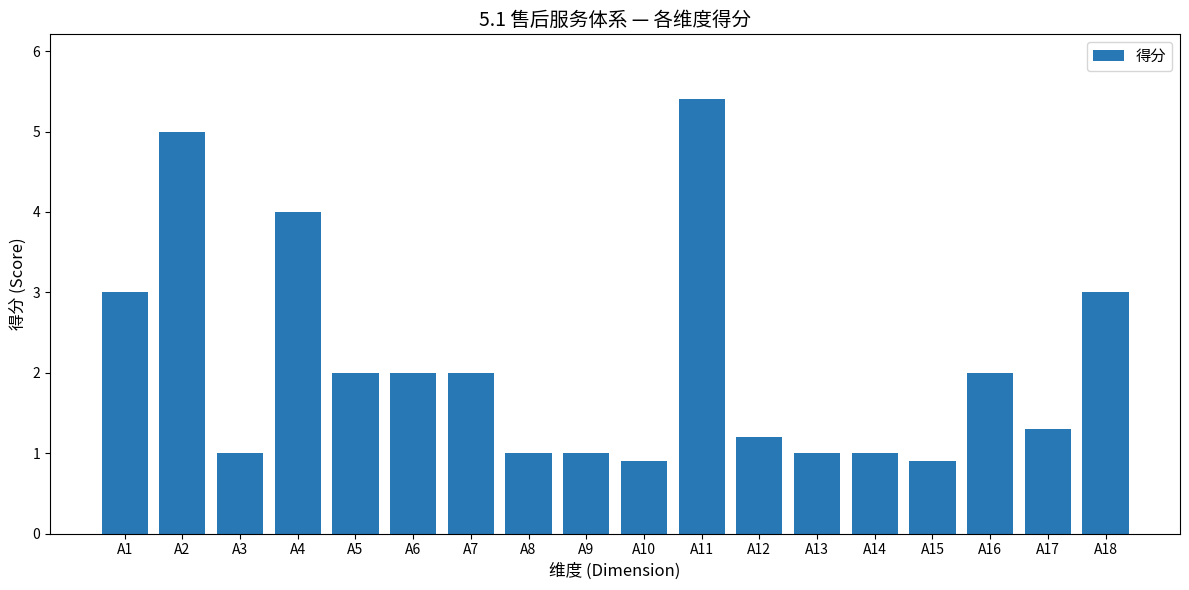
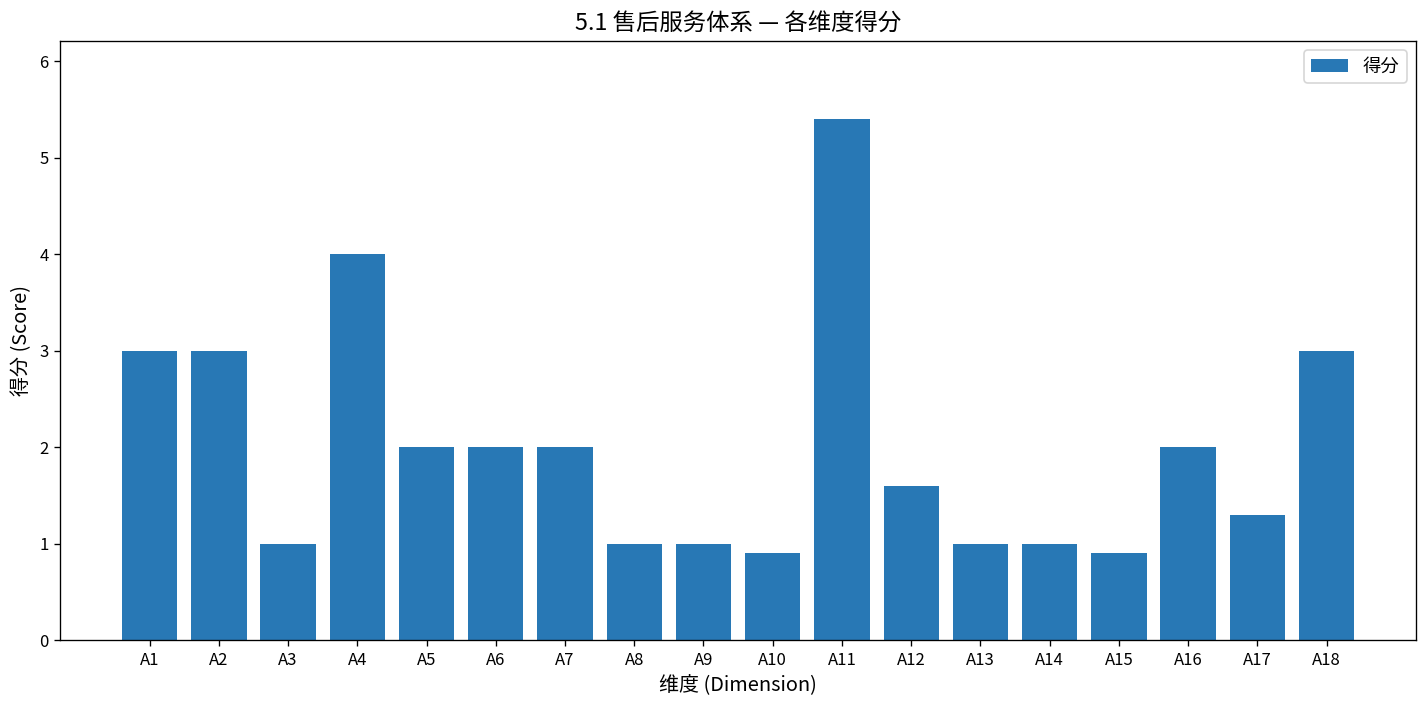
A2: 5 -> 3
A12: 1.2 -> 1.6
